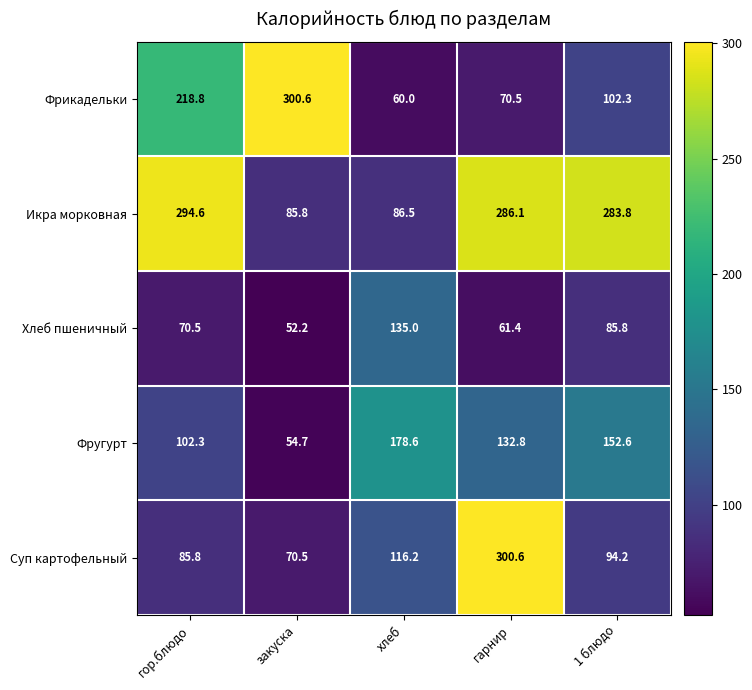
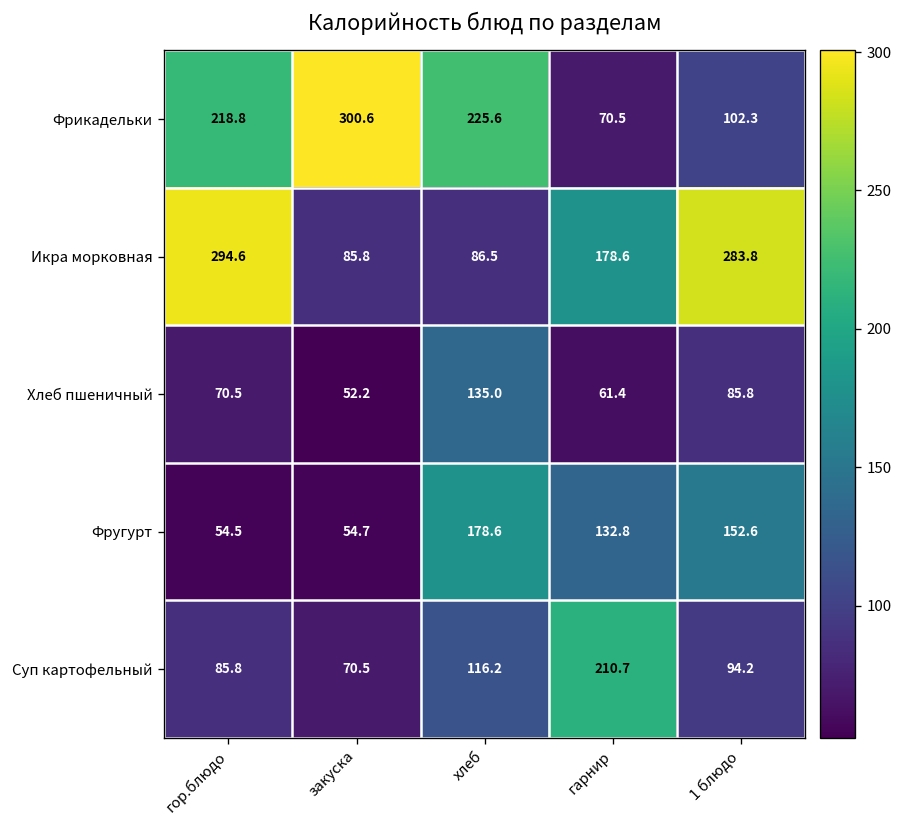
Фрикадельки, хлеб: 60.0 -> 225.6
Икра морковная, гарнир: 286.1 -> 178.6
Фругурт, гор.блюдо: 102.3 -> 54.5
Суп картофельный, гарнир: 300.6 -> 210.7
